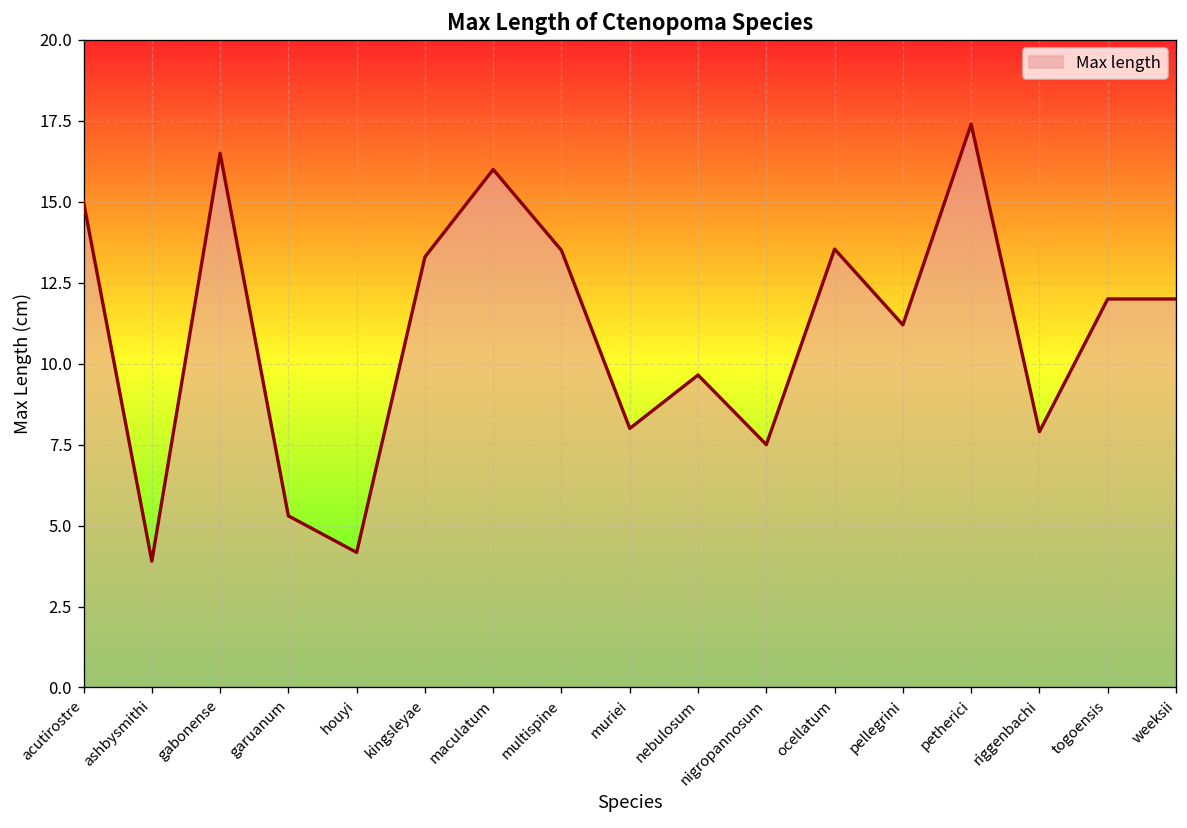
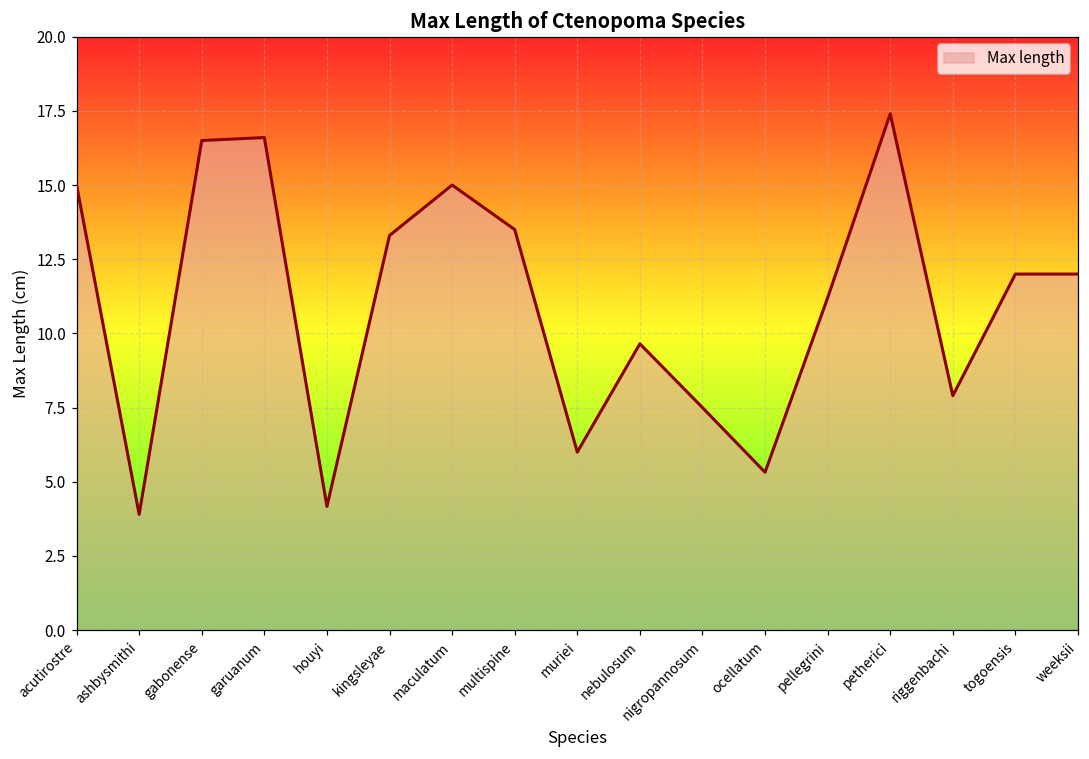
garuanum: 5.3 -> 16.6
maculatum: 16 -> 15
muriei: 8 -> 6
ocellatum: 13.5 -> 5.3
